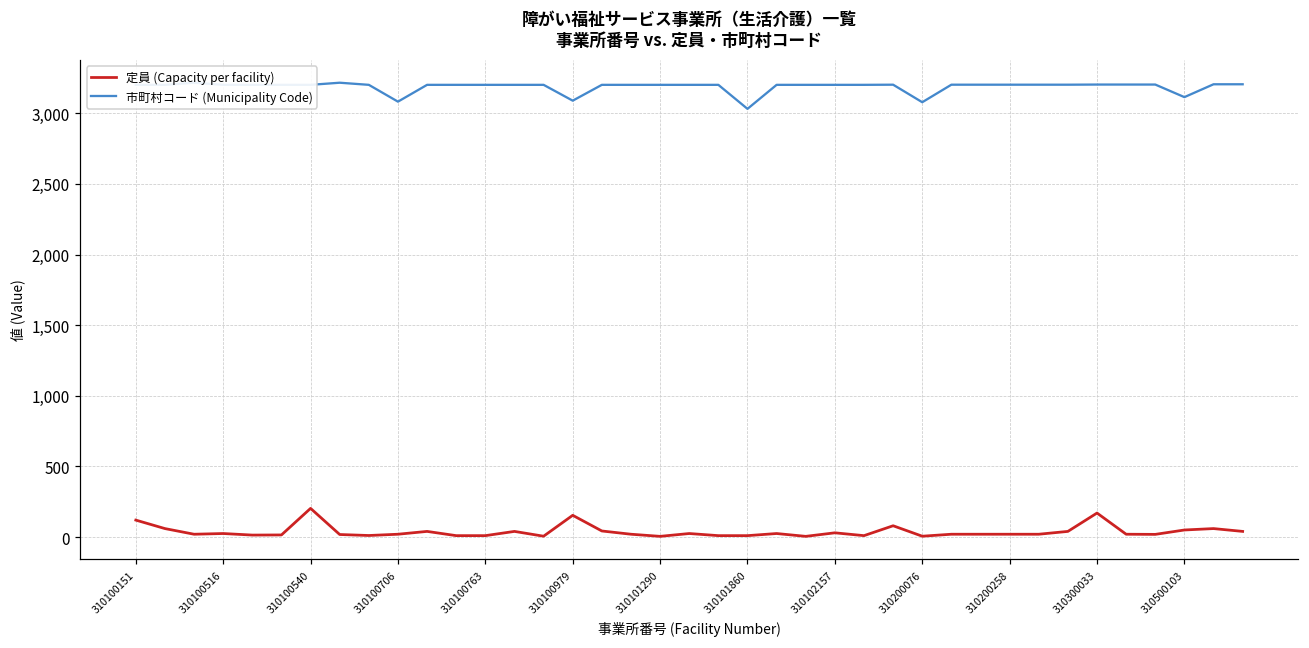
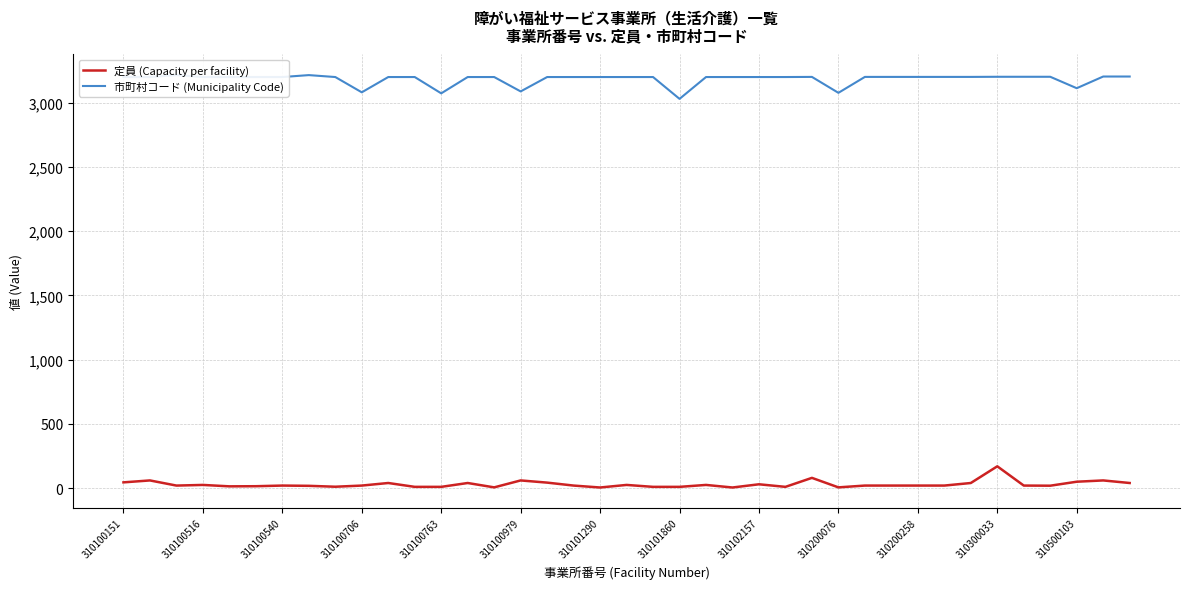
定員 (Capacity per facility), 310100151: 120 -> 50
定員 (Capacity per facility), 310100540: 200 -> 20
市町村コード (Municipality Code), 310100763: 3,200 -> 3,070
定員 (Capacity per facility), 310100979: 150 -> 60
